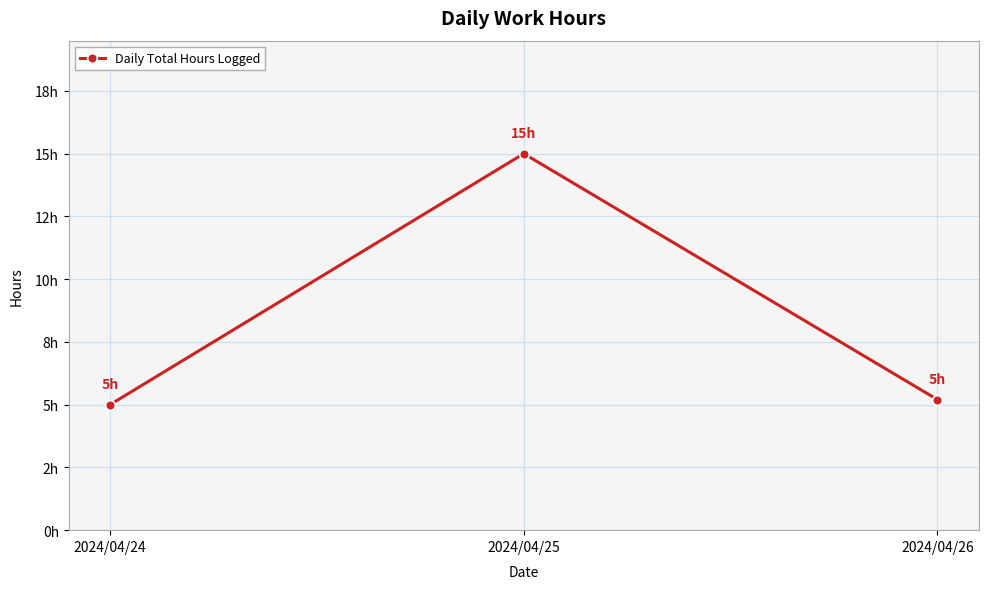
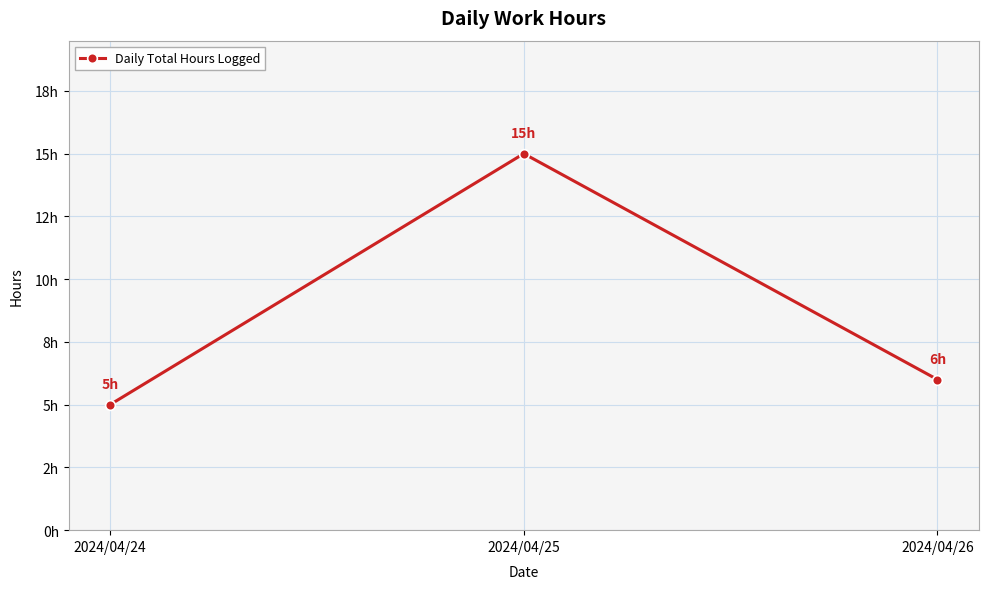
2024/04/26: 5h -> 6h
